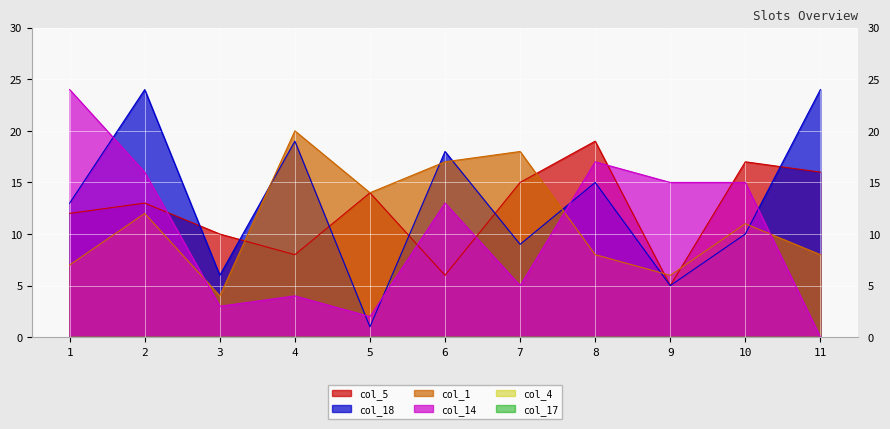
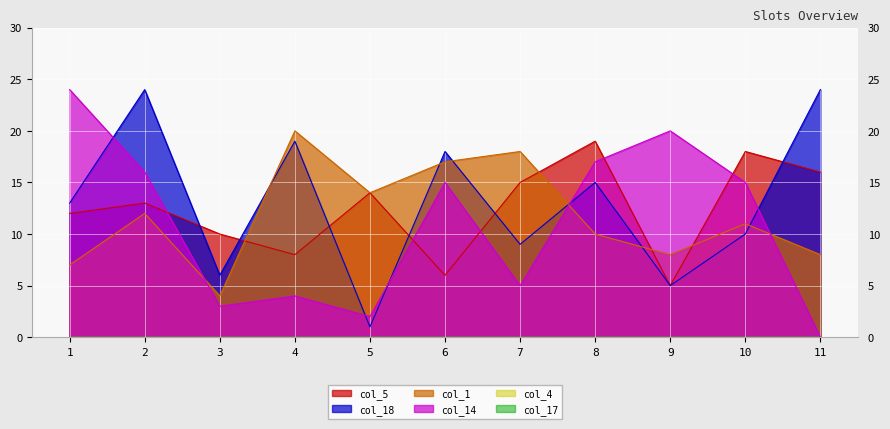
col_14, 6: 13 -> 15
col_1, 8: 8 -> 10
col_1, 9: 6 -> 8
col_14, 9: 15 -> 20
col_5, 10: 17 -> 18
